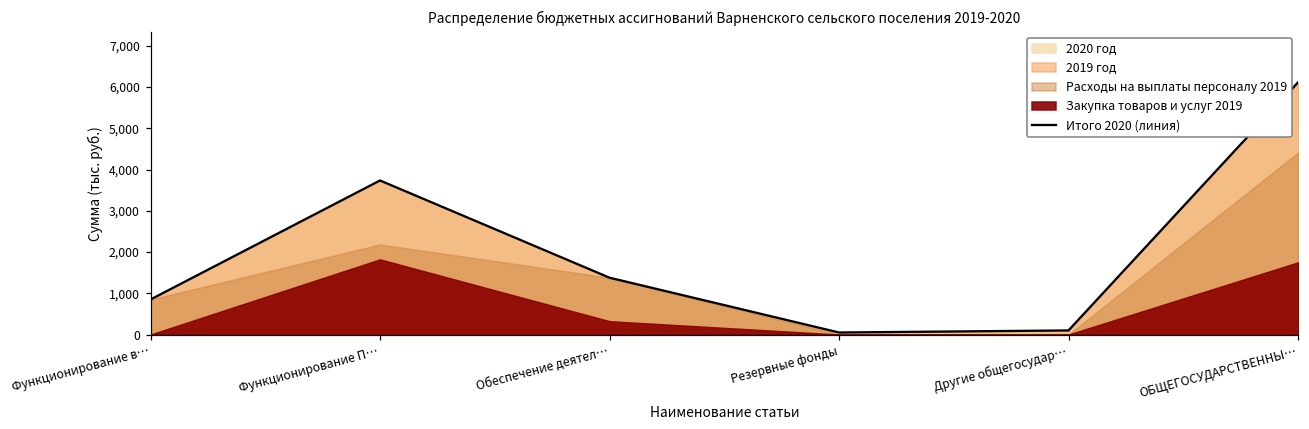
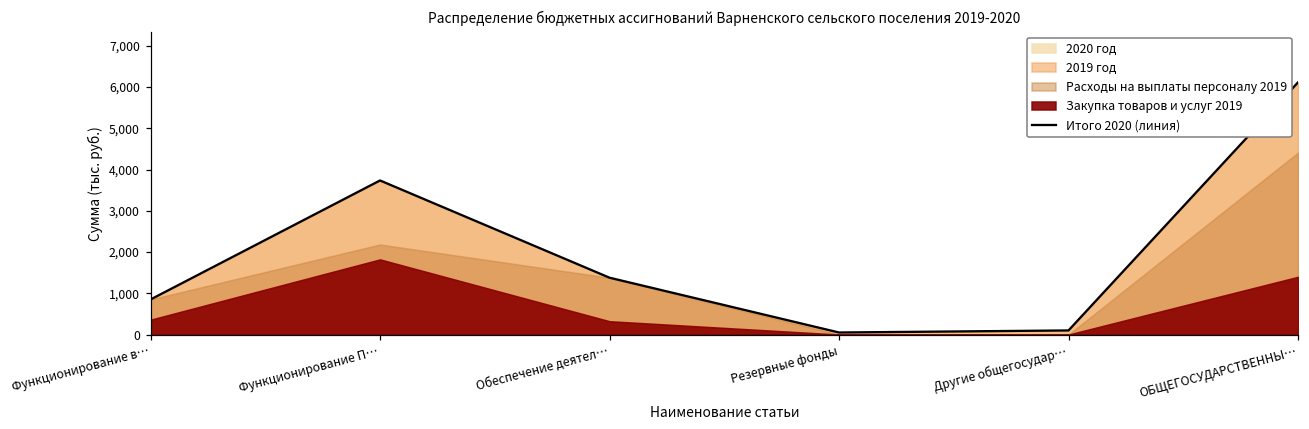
Закупка товаров и услуг 2019, Функционирование в…: 0 -> 400
Закупка товаров и услуг 2019, ОБЩЕГОСУДАРСТВЕННЫ…: 1,700 -> 1,400
